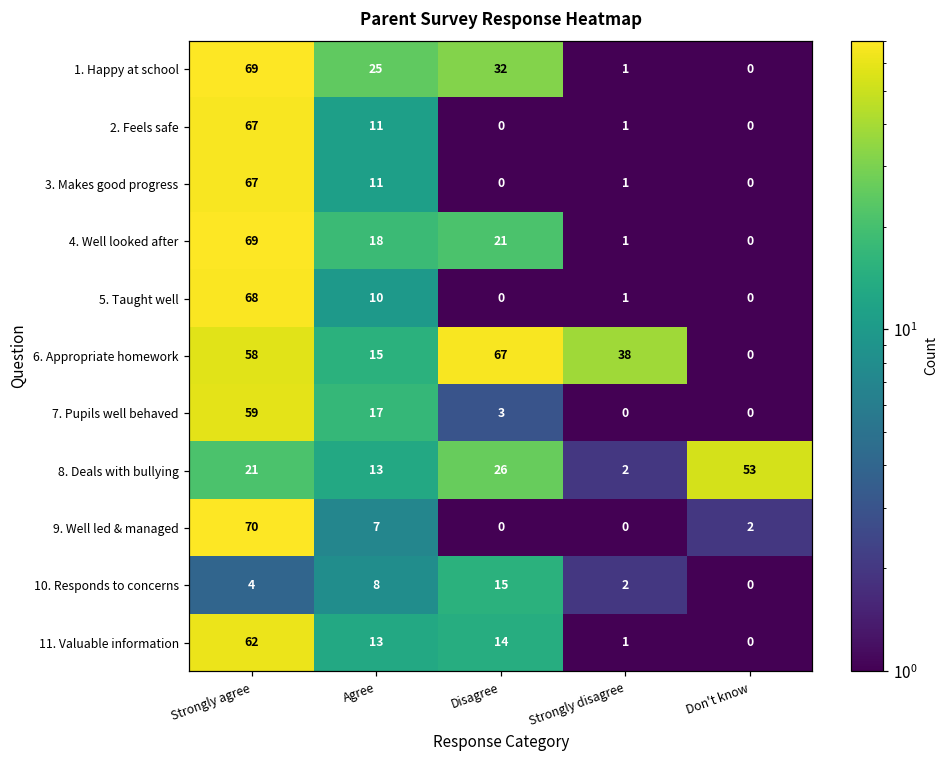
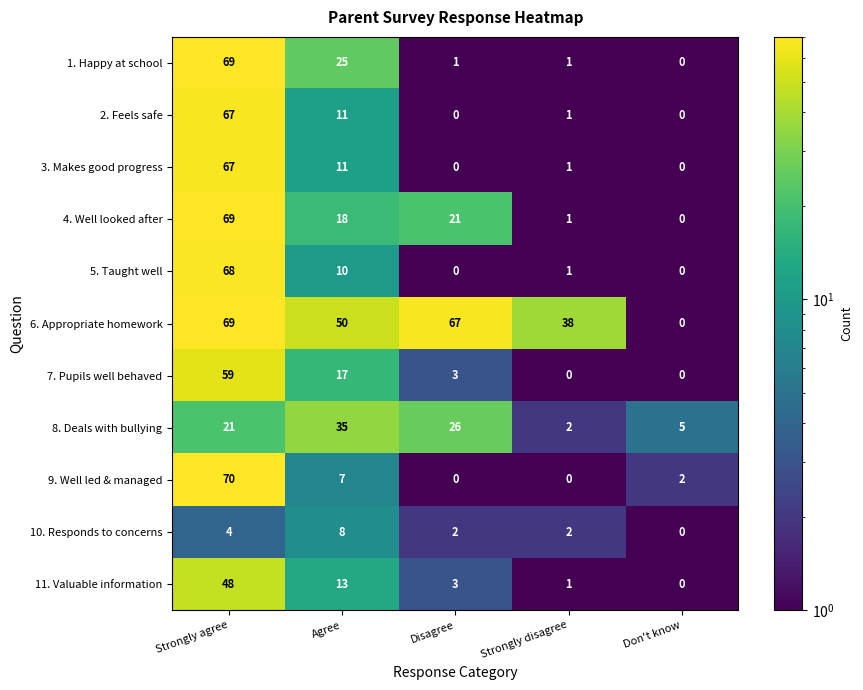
1. Happy at school, Disagree: 32 -> 1
6. Appropriate homework, Strongly agree: 58 -> 69
6. Appropriate homework, Agree: 15 -> 50
8. Deals with bullying, Agree: 13 -> 35
8. Deals with bullying, Don't know: 53 -> 5
10. Responds to concerns, Disagree: 15 -> 2
11. Valuable information, Strongly agree: 62 -> 48
11. Valuable information, Disagree: 14 -> 3
